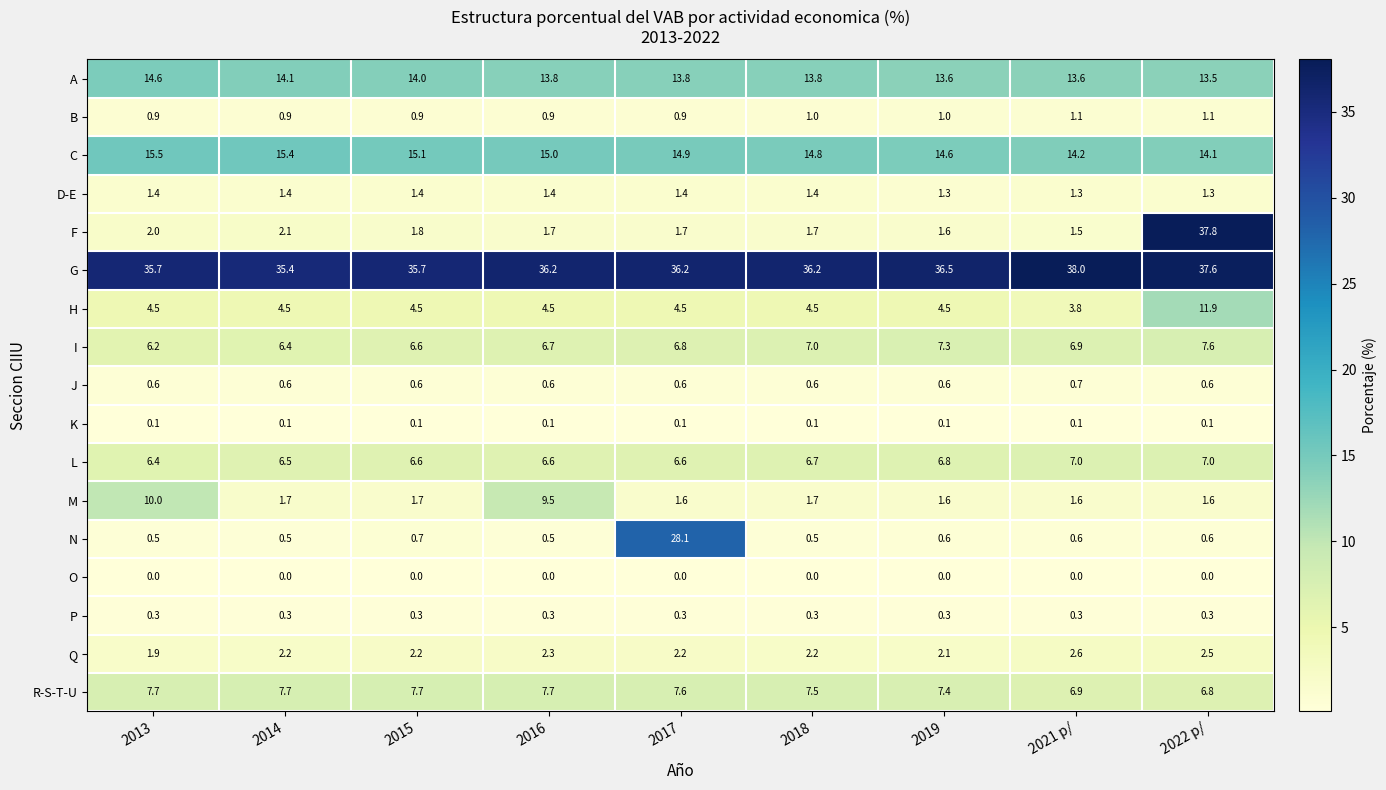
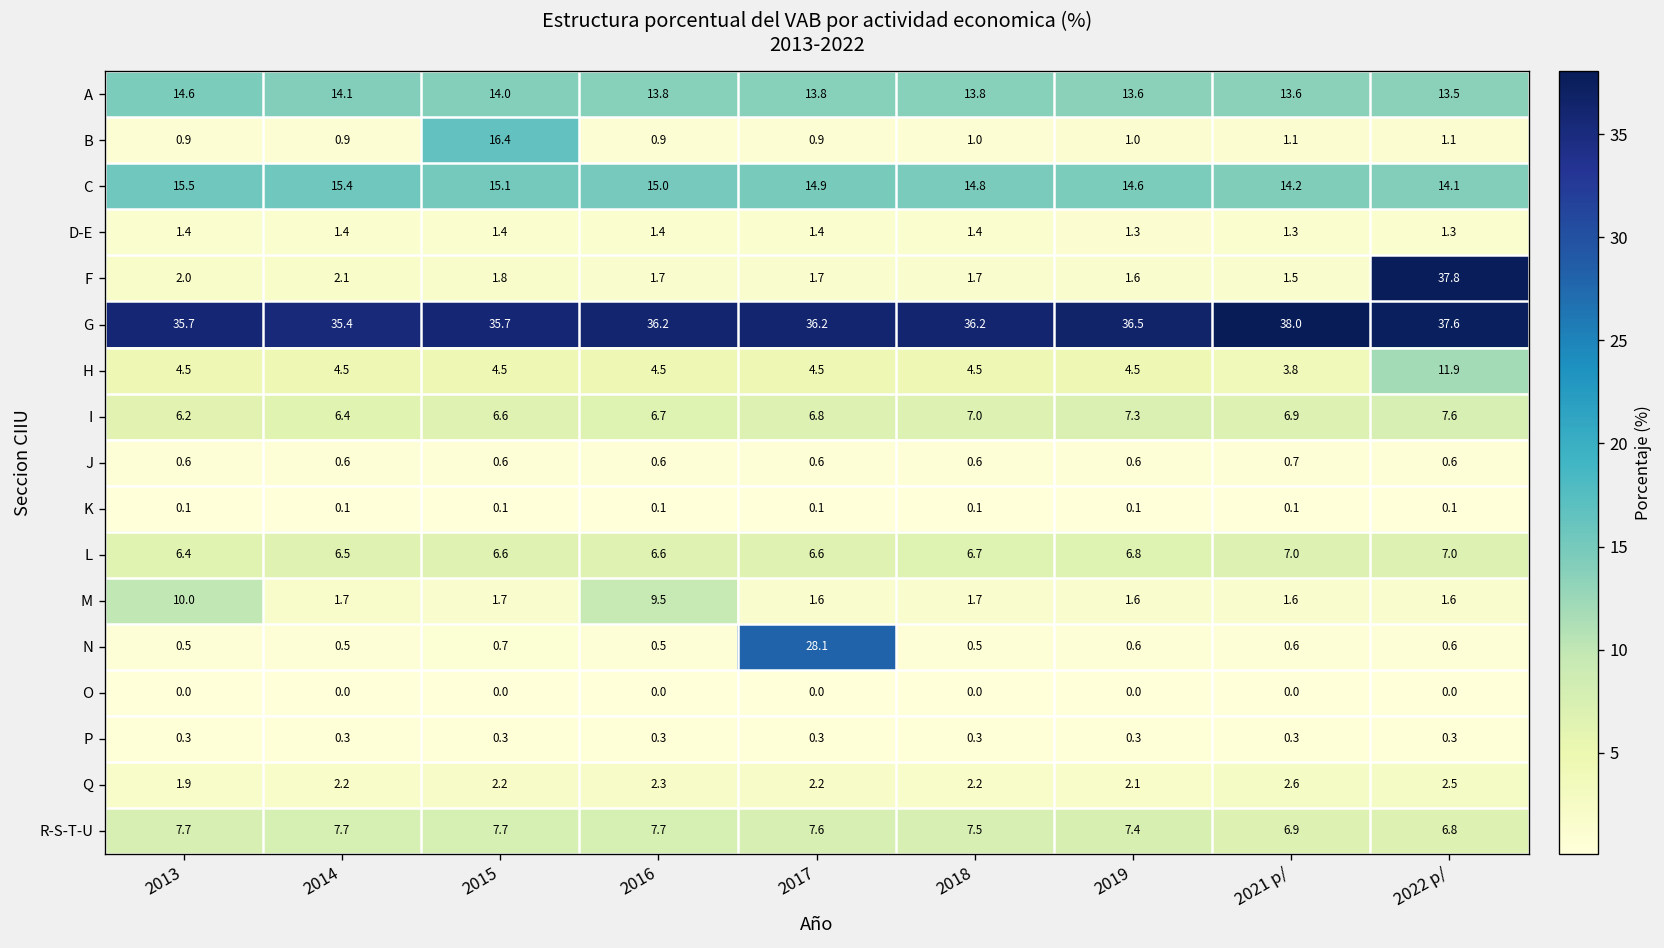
B, 2015: 0.9 -> 16.4
